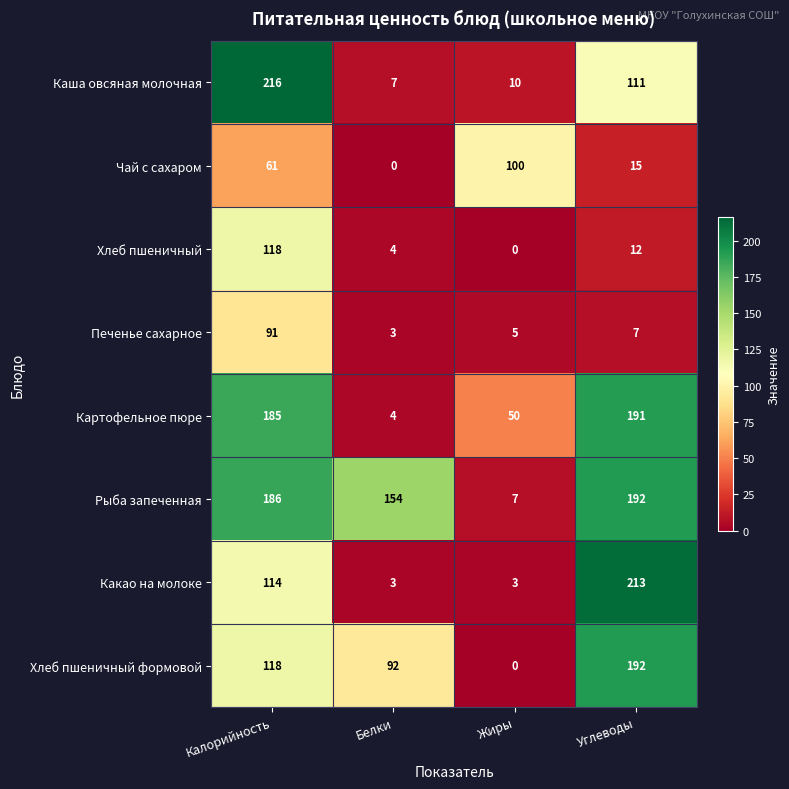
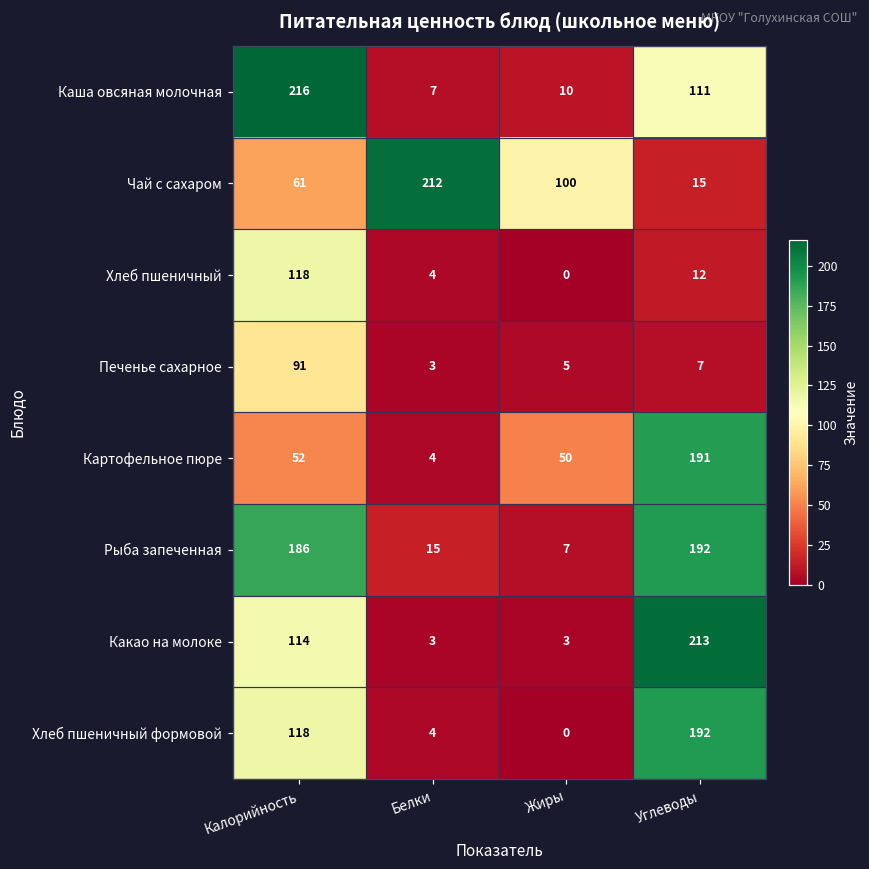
Чай с сахаром, Белки: 0 -> 212
Картофельное пюре, Калорийность: 185 -> 52
Рыба запеченная, Белки: 154 -> 15
Хлеб пшеничный формовой, Белки: 92 -> 4
